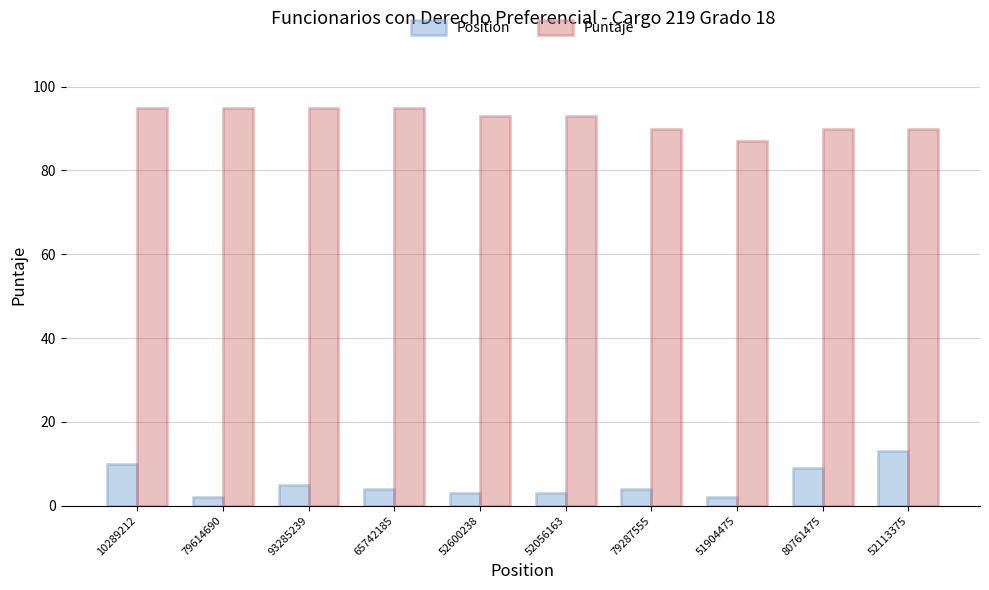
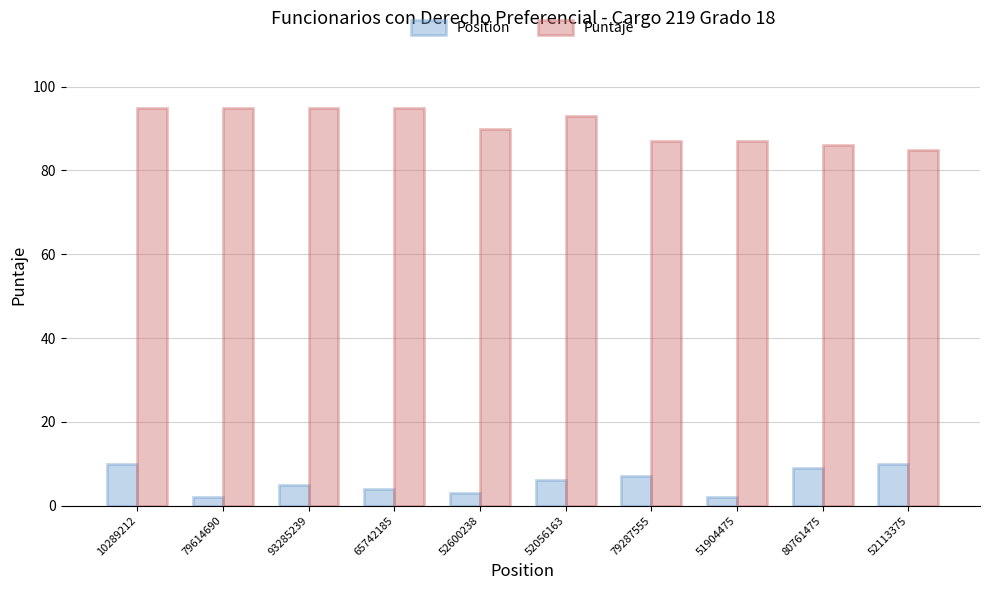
Puntaje, 52600238: 93 -> 90
Position, 52056163: 3 -> 6
Position, 79287555: 4 -> 7
Puntaje, 79287555: 90 -> 87
Puntaje, 80761475: 90 -> 86
Position, 52113375: 13 -> 10
Puntaje, 52113375: 90 -> 85
